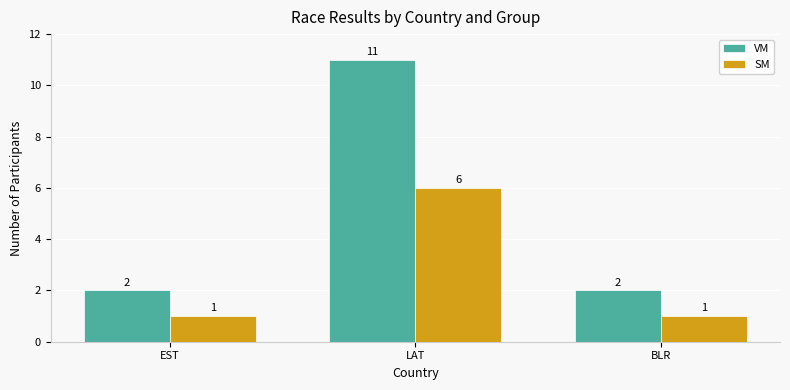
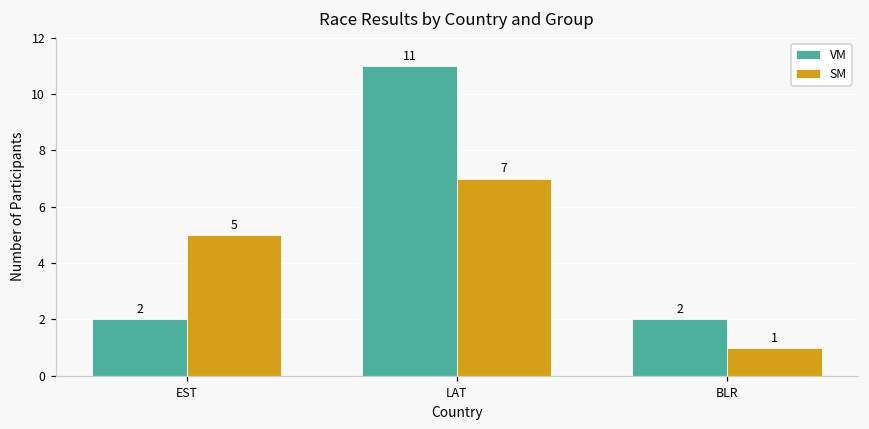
SM, EST: 1 -> 5
SM, LAT: 6 -> 7
